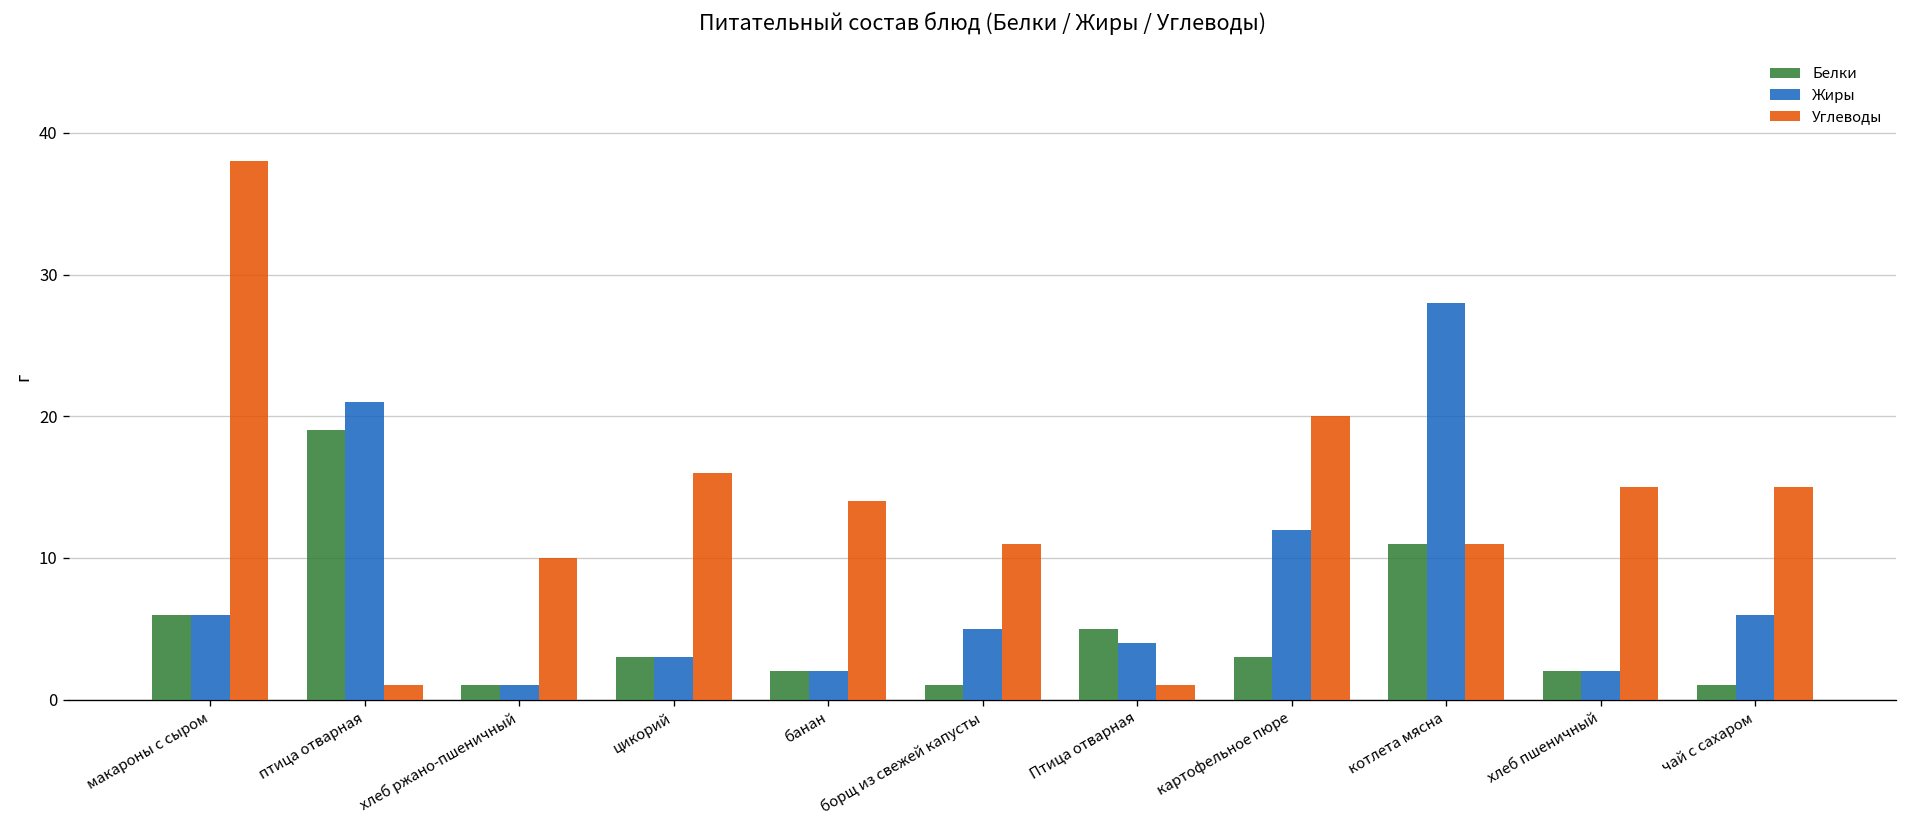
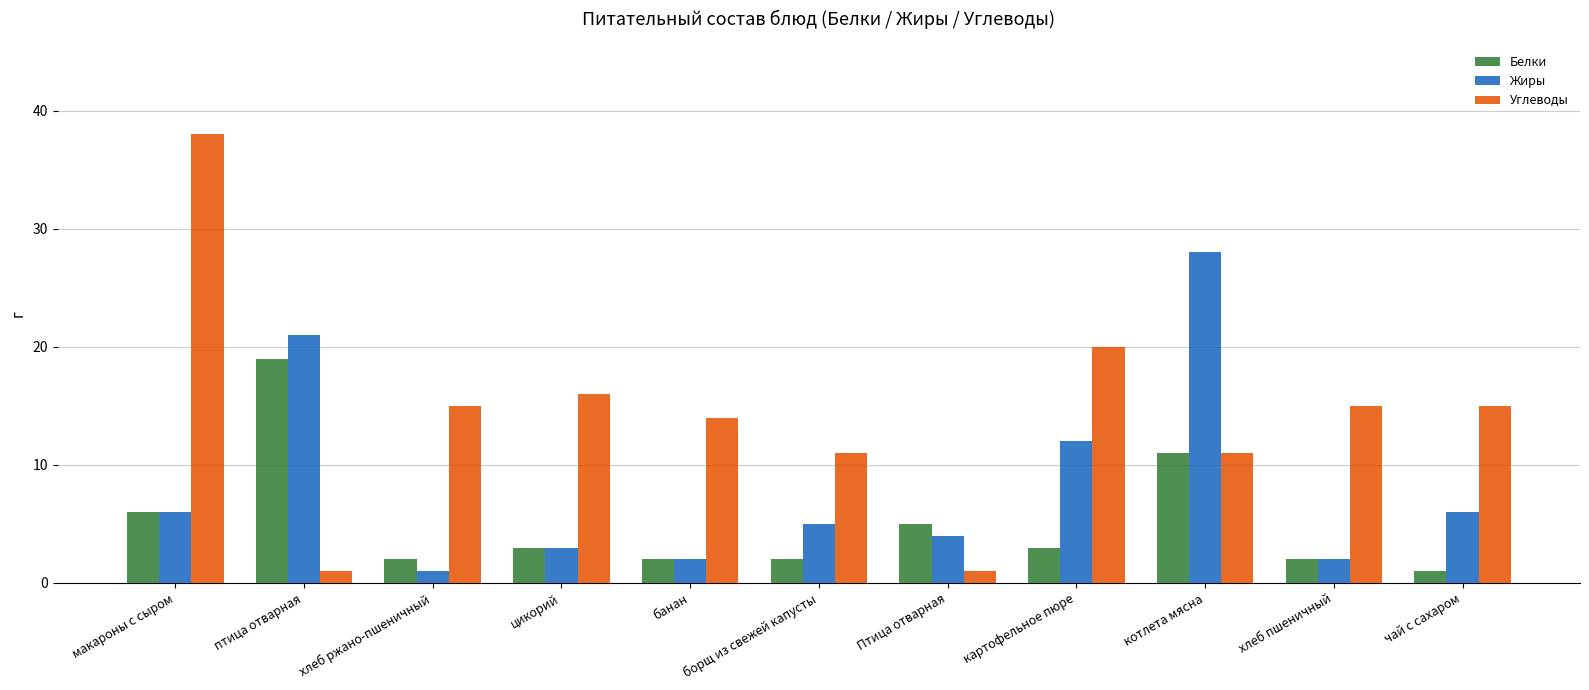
Белки, хлеб ржано-пшеничный: 1 -> 2
Углеводы, хлеб ржано-пшеничный: 10 -> 15
Белки, борщ из свежей капусты: 1 -> 2
